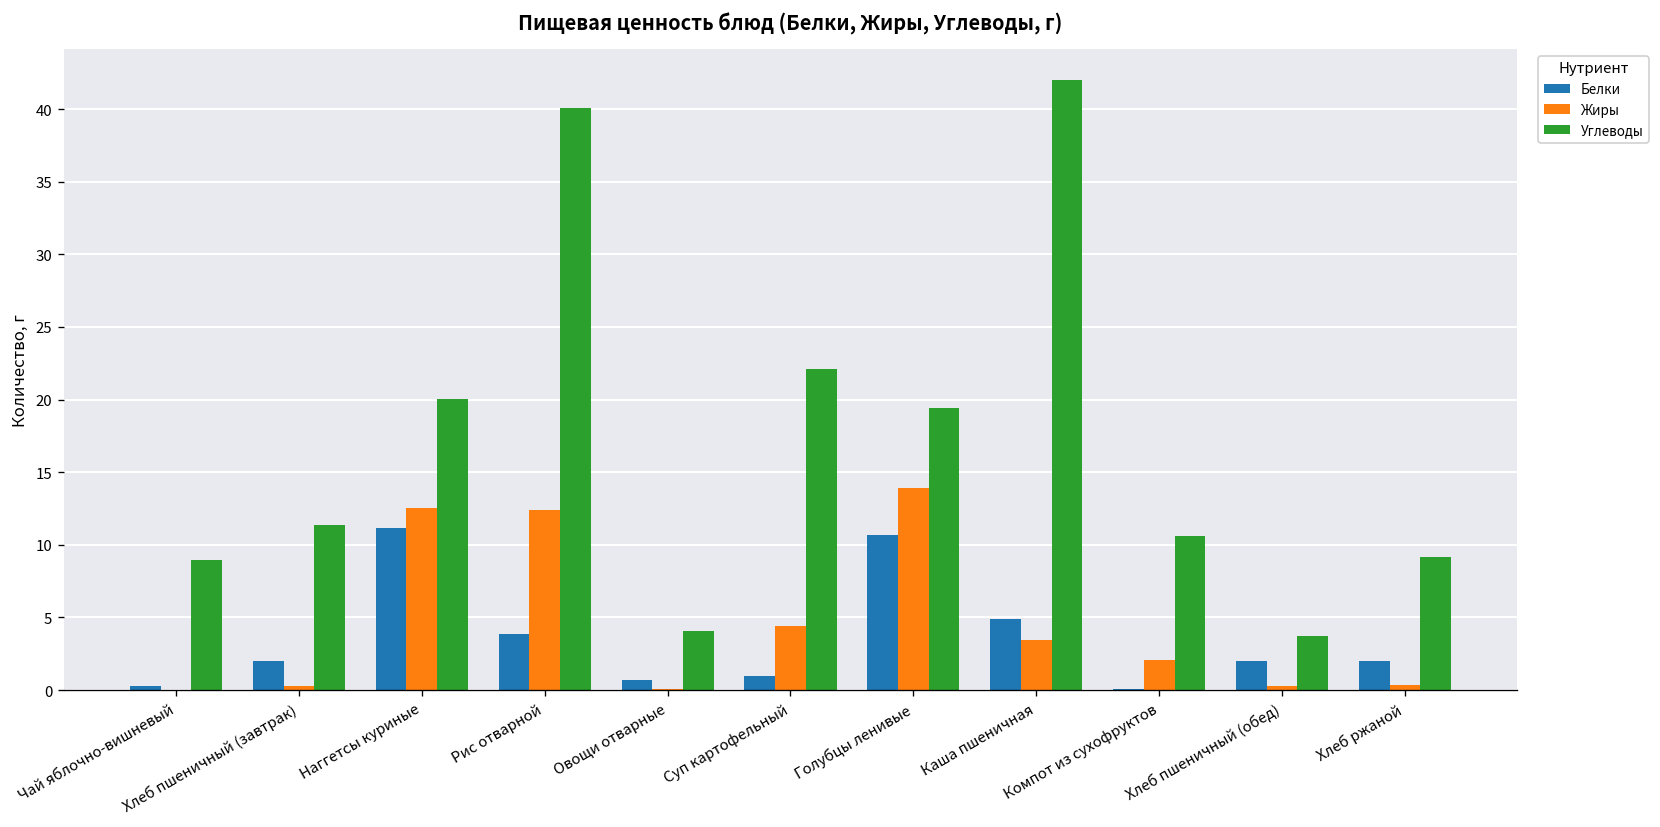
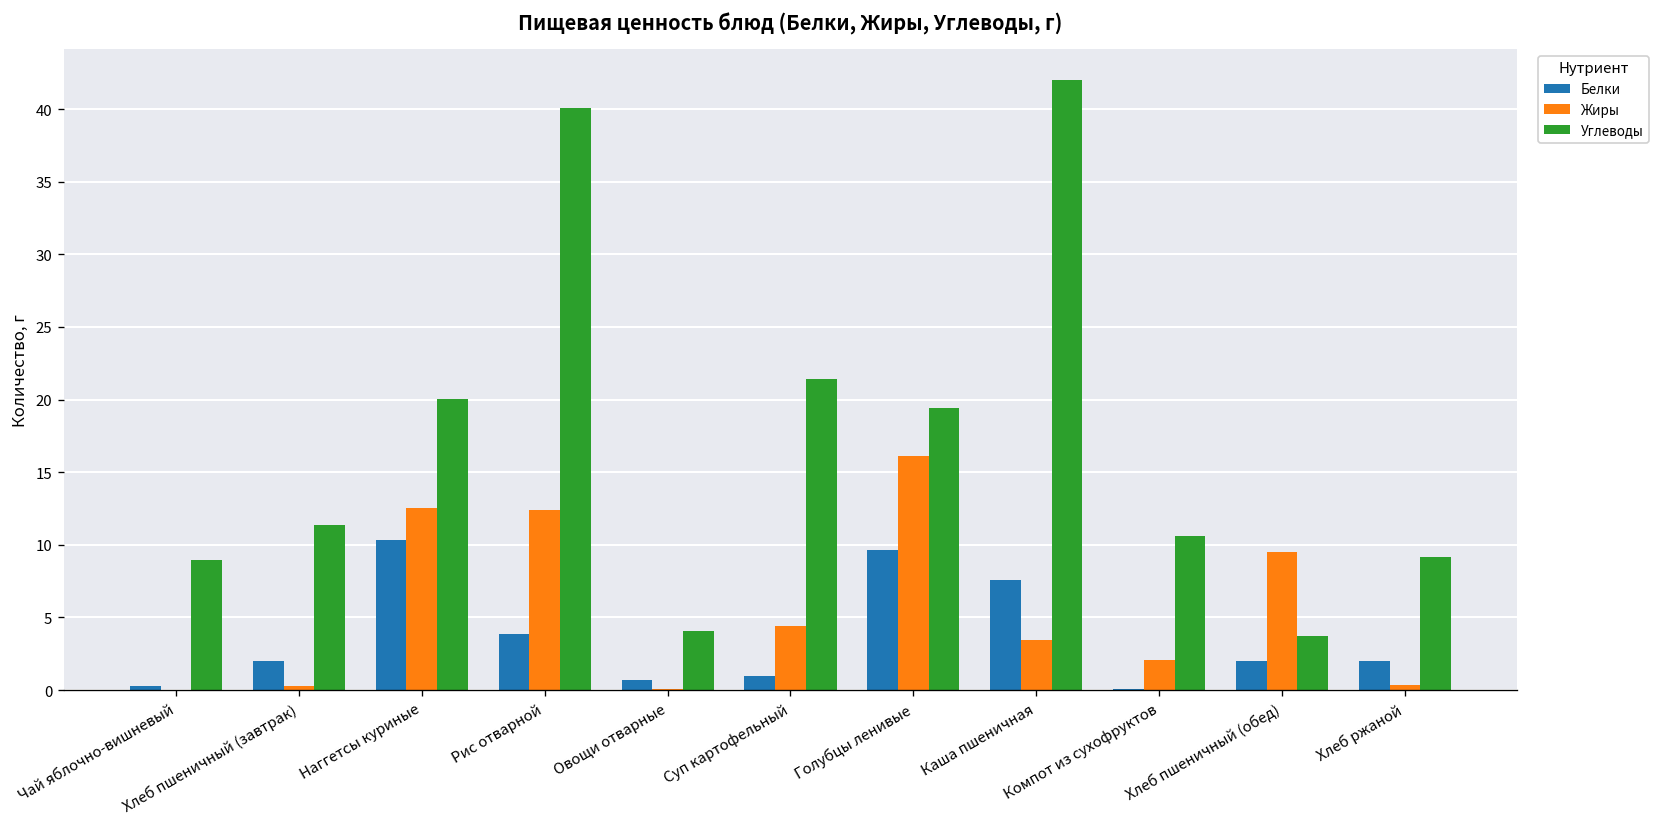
Белки, Наггетсы куриные: 11.1 -> 10.3
Углеводы, Суп картофельный: 22.1 -> 21.4
Белки, Голубцы ленивые: 10.7 -> 9.6
Жиры, Голубцы ленивые: 13.9 -> 16.1
Белки, Каша пшеничная: 4.9 -> 7.6
Жиры, Хлеб пшеничный (обед): 0.3 -> 9.5
